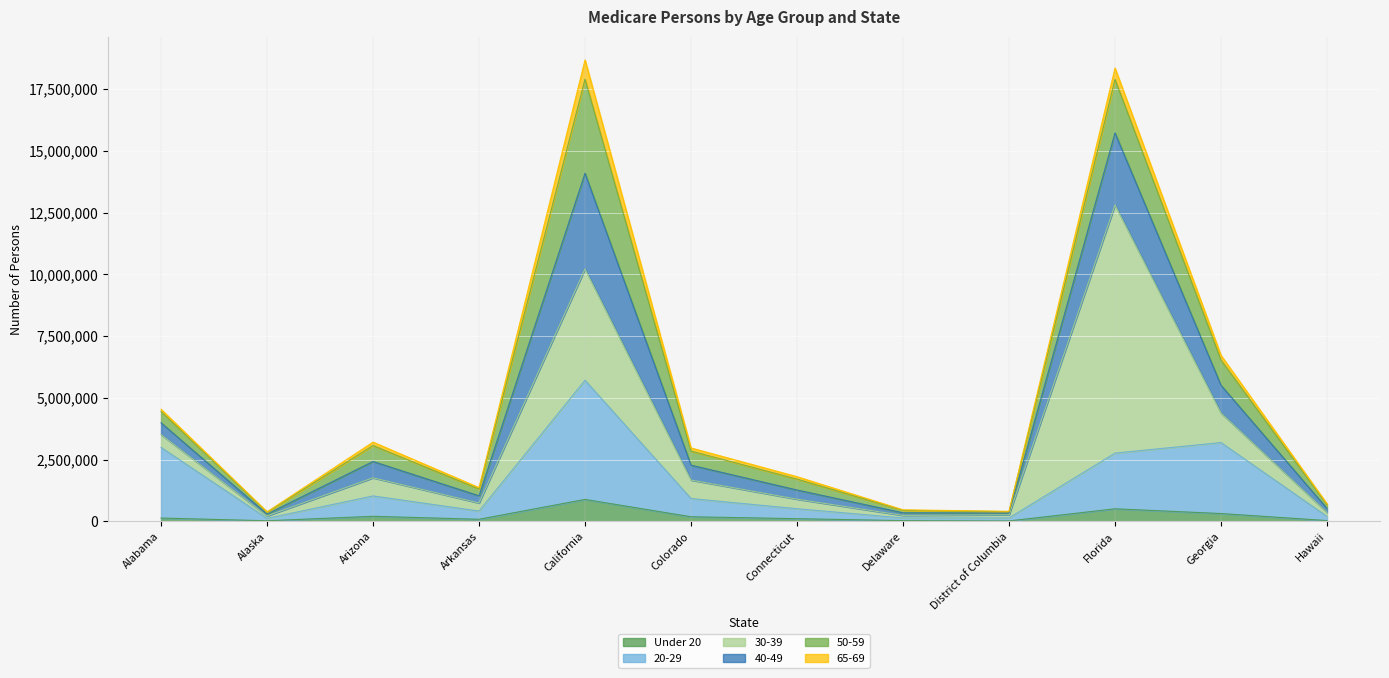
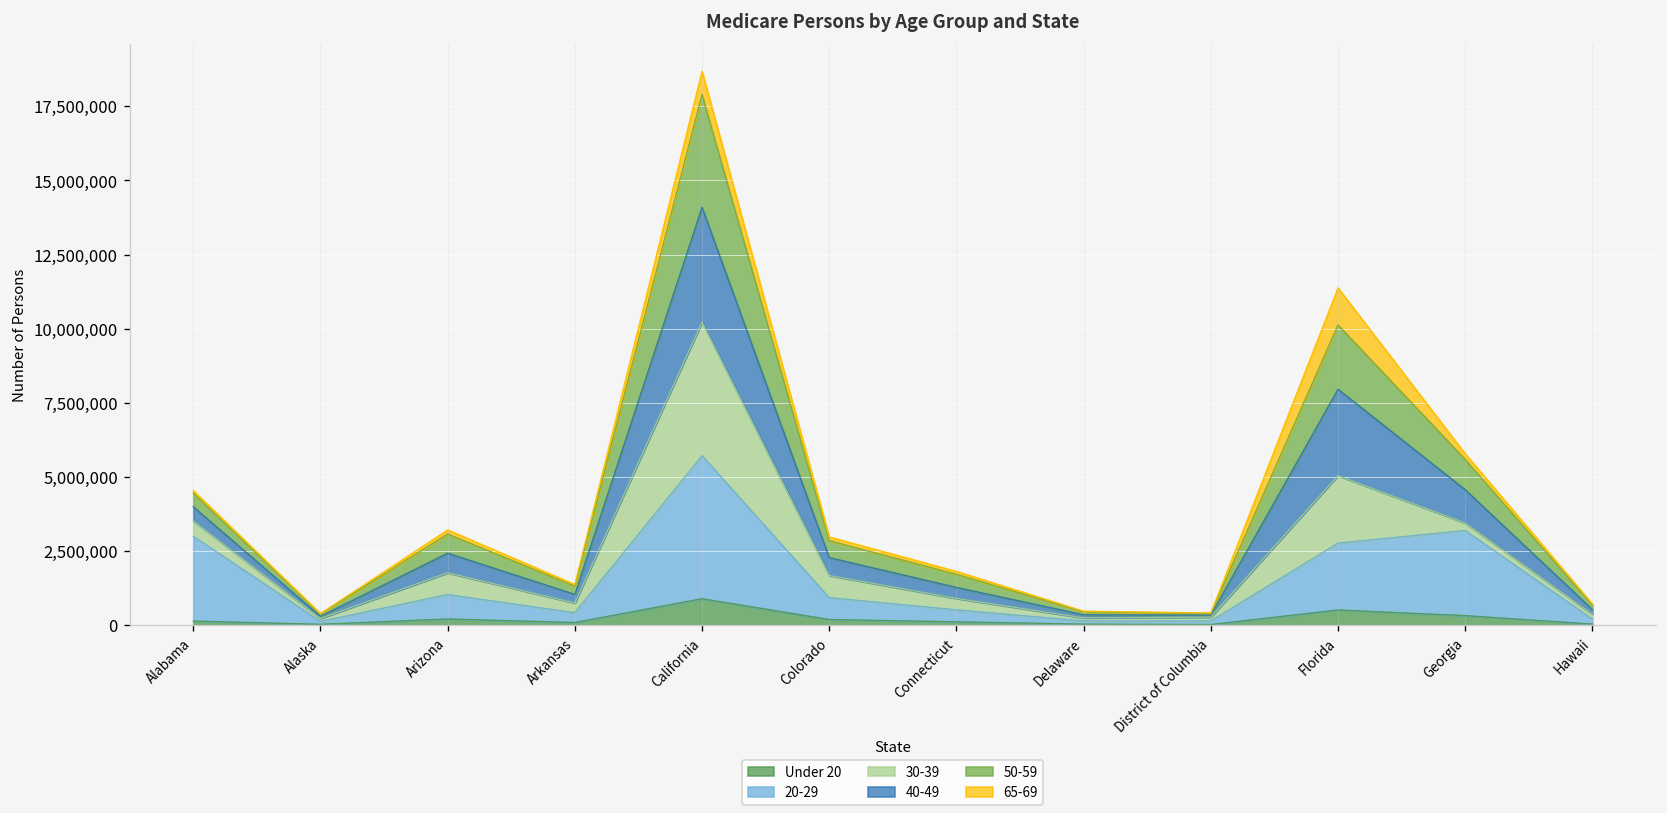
30-39, Florida: 10,000,000 -> 2,300,000
65-69, Florida: 500,000 -> 1,300,000
30-39, Georgia: 1,200,000 -> 300,000
